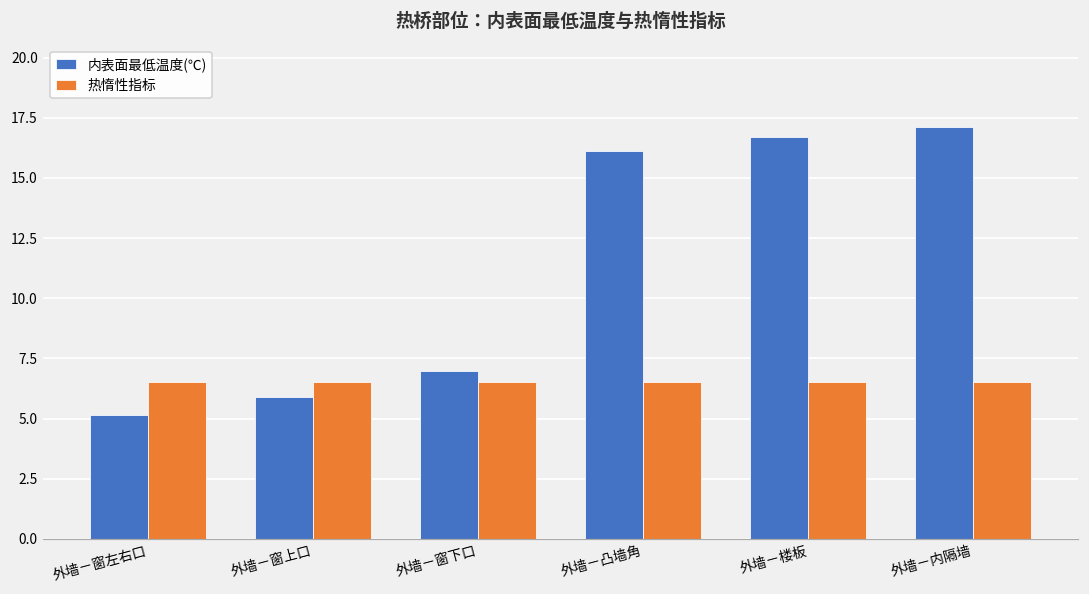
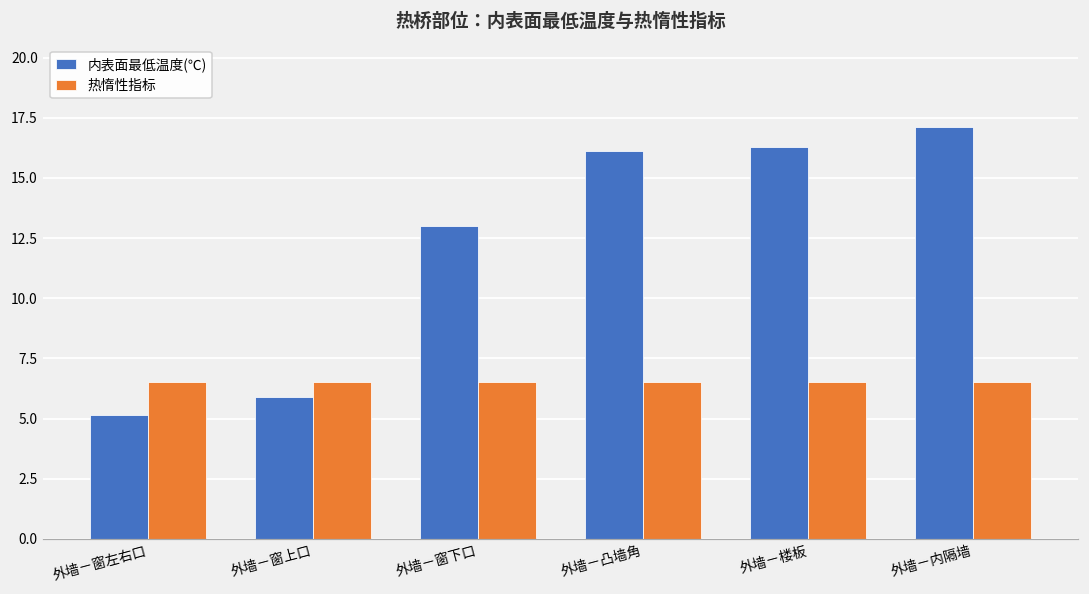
内表面最低温度(℃), 外墙－窗下口: 7.0 -> 13.0
内表面最低温度(℃), 外墙－楼板: 16.7 -> 16.3
